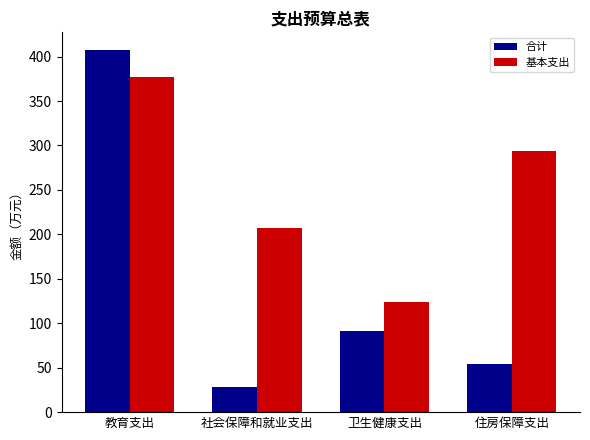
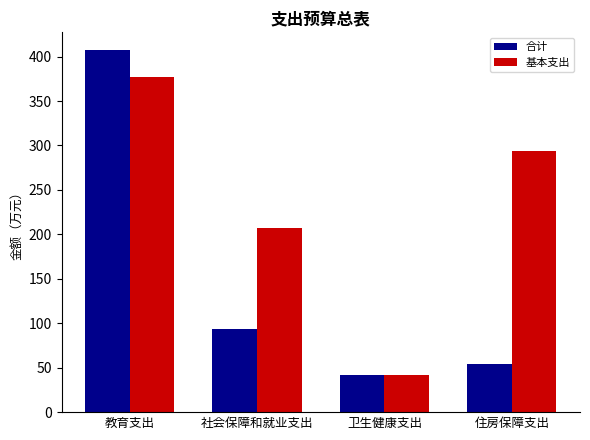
合计, 社会保障和就业支出: 30 -> 90
合计, 卫生健康支出: 90 -> 40
基本支出, 卫生健康支出: 120 -> 40
